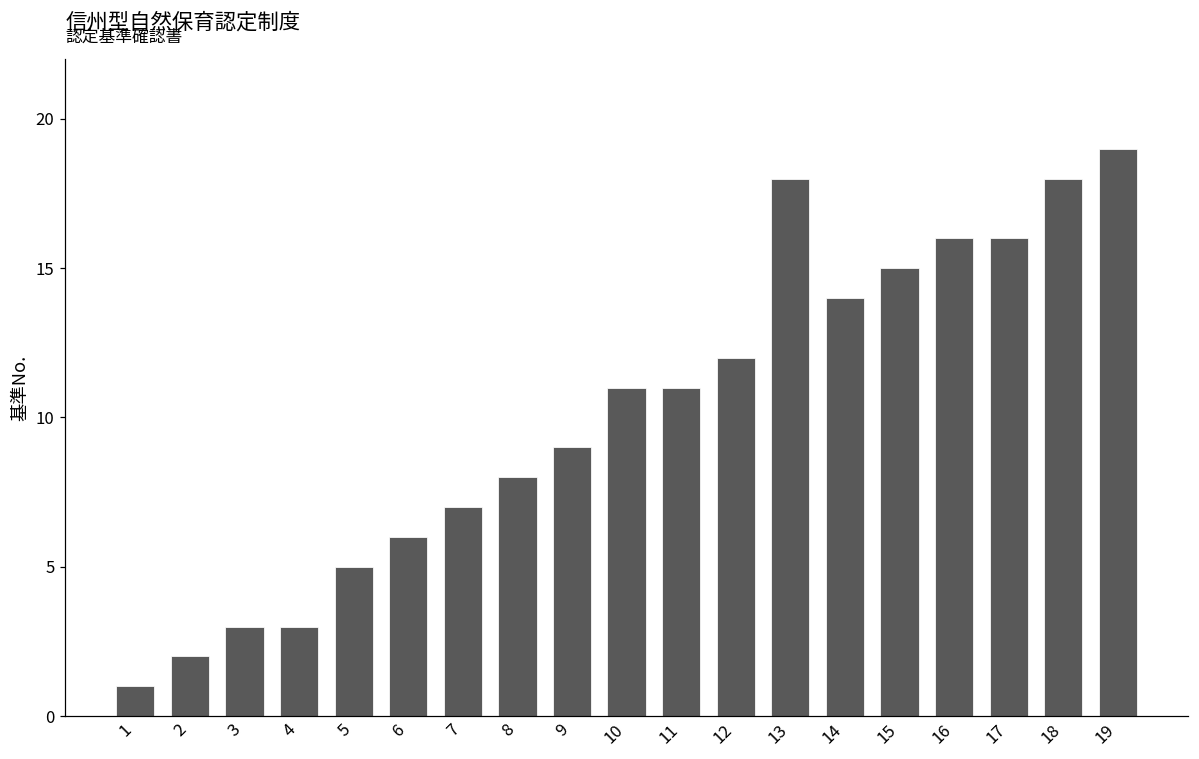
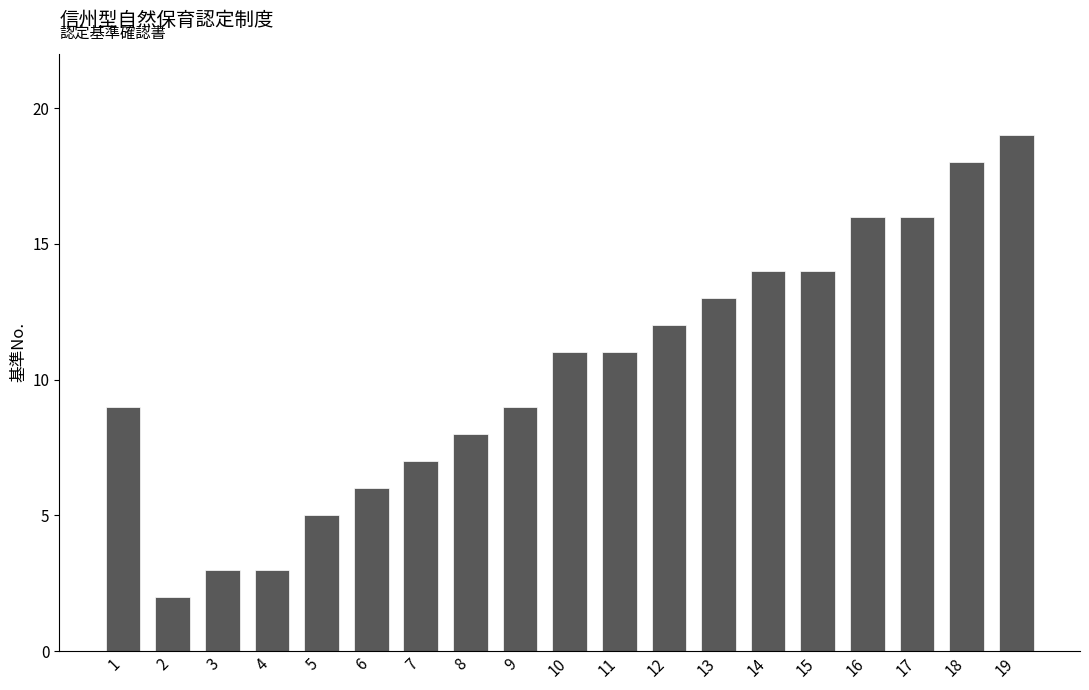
1: 1 -> 9
13: 18 -> 13
15: 15 -> 14
